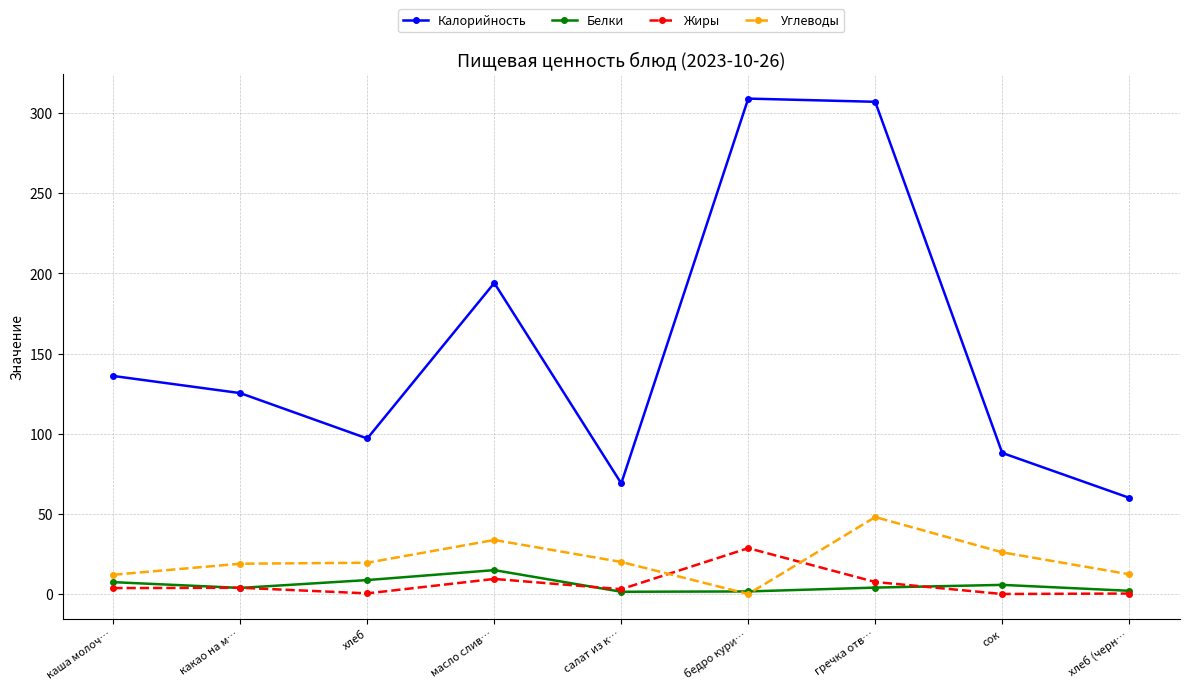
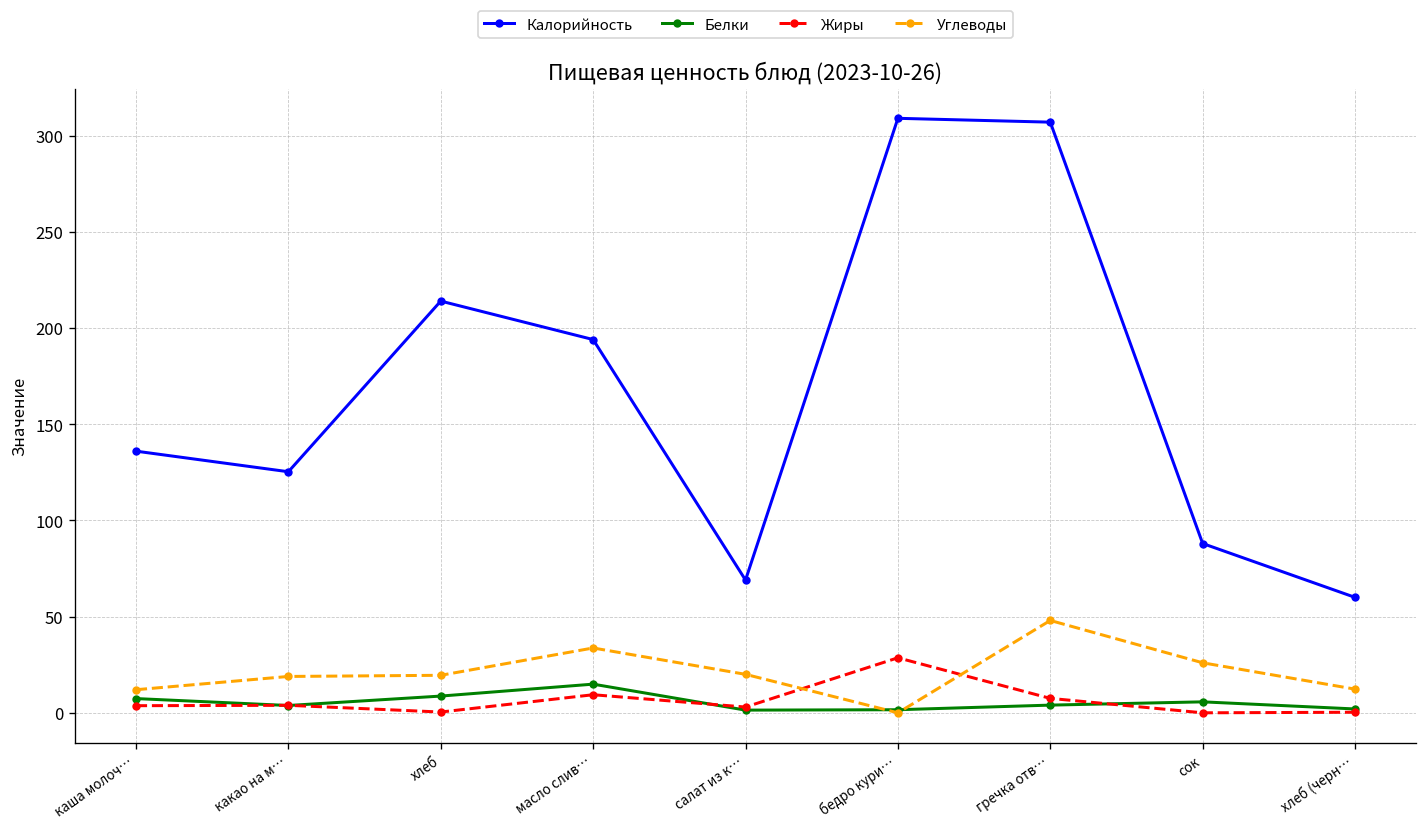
Калорийность, хлеб: 97 -> 214
